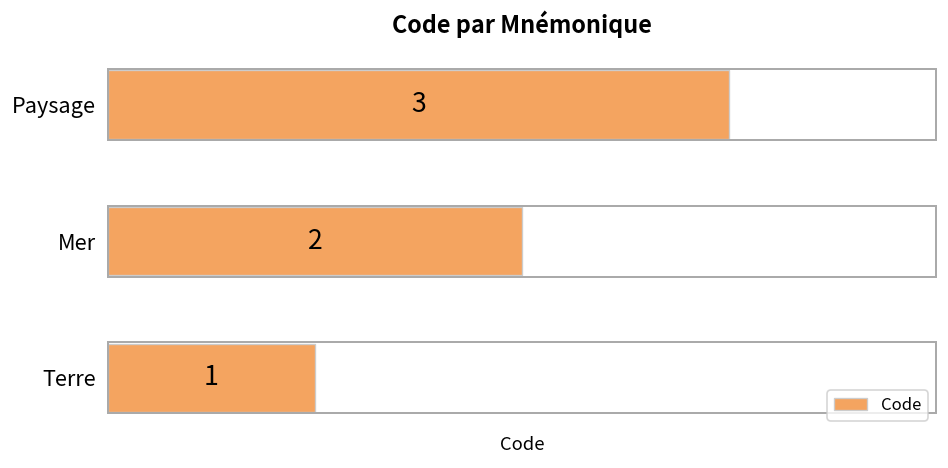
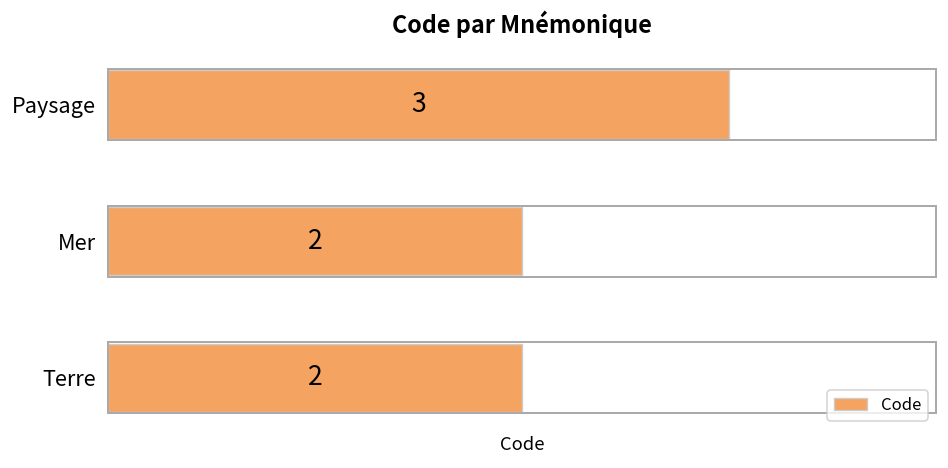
Terre: 1 -> 2
